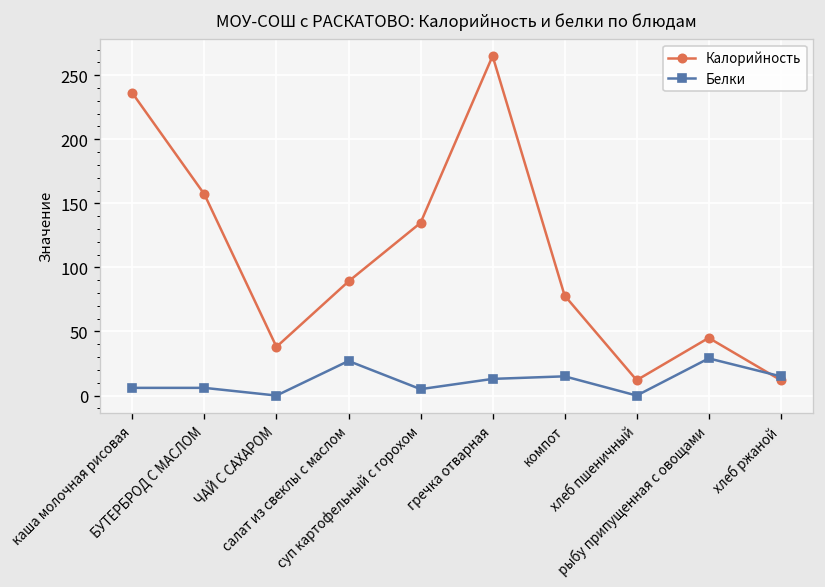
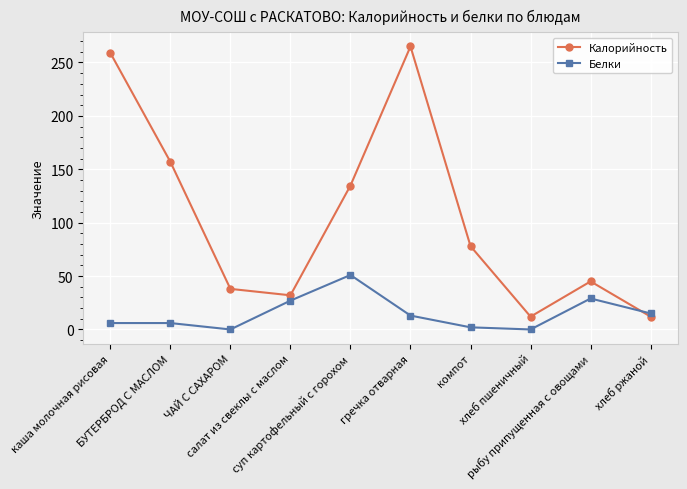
Калорийность, каша молочная рисовая: 236 -> 259
Калорийность, салат из свеклы с маслом: 89 -> 32
Белки, суп картофельный с горохом: 5 -> 51
Белки, компот: 15 -> 2
